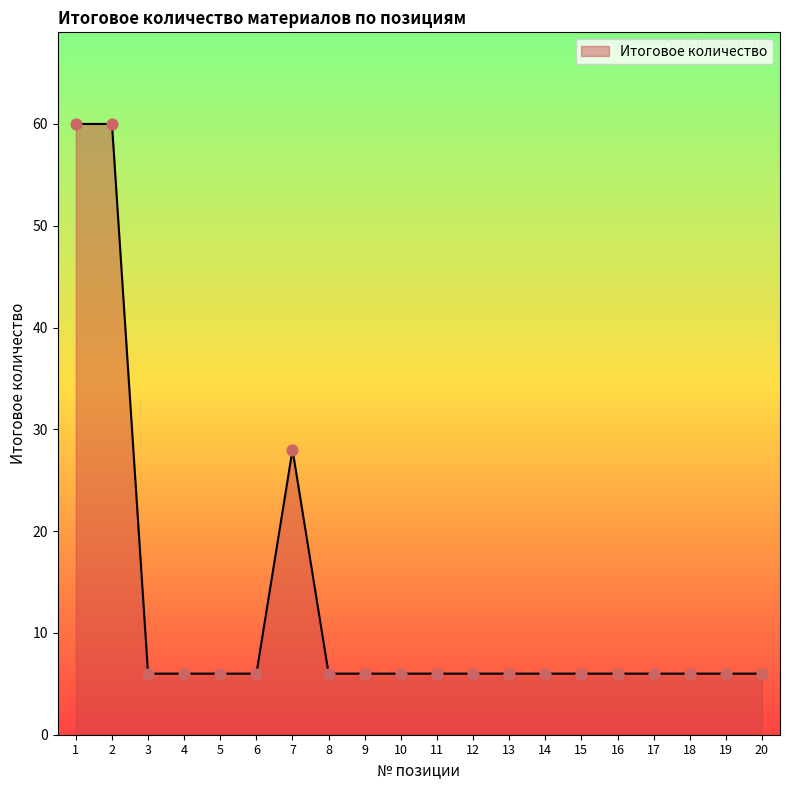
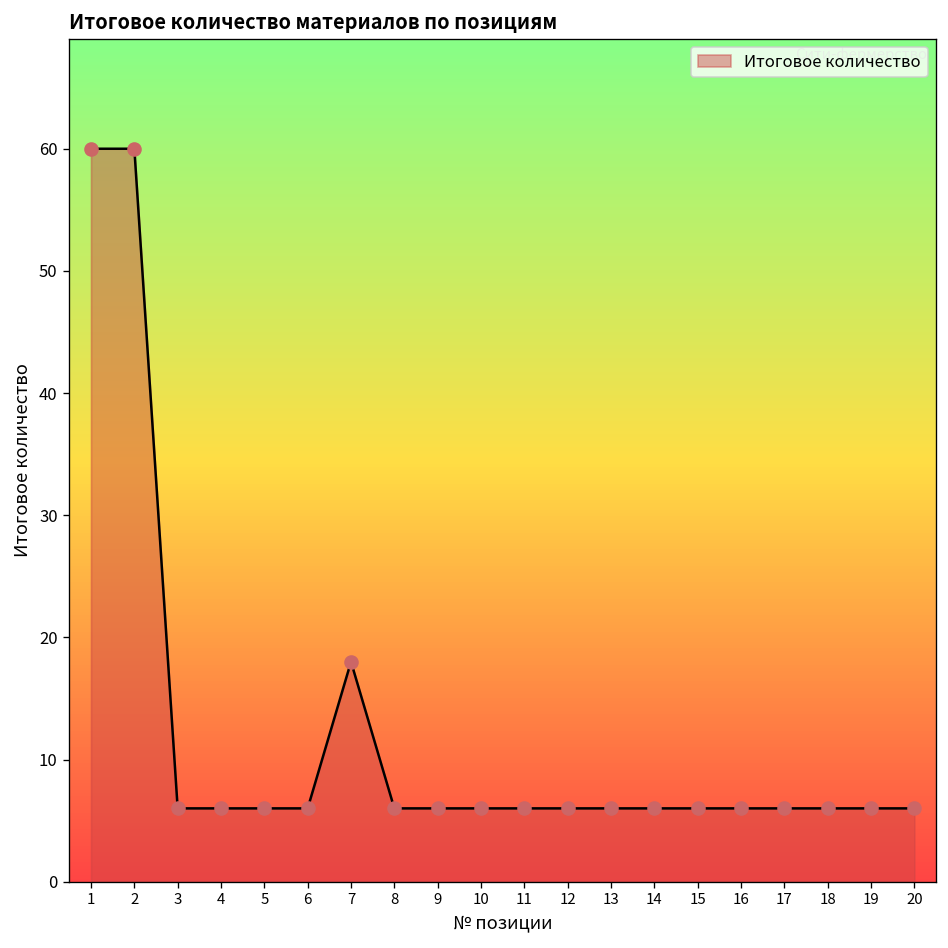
7: 28 -> 18
